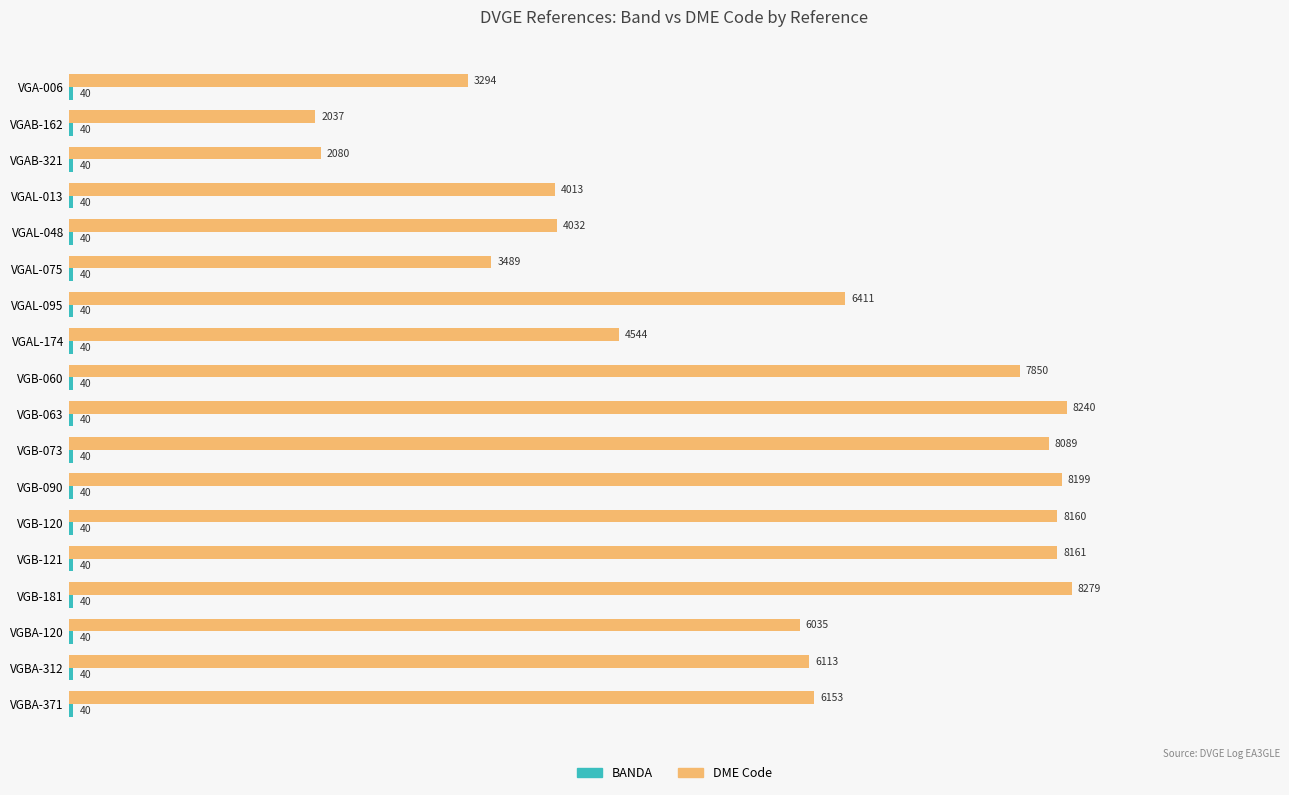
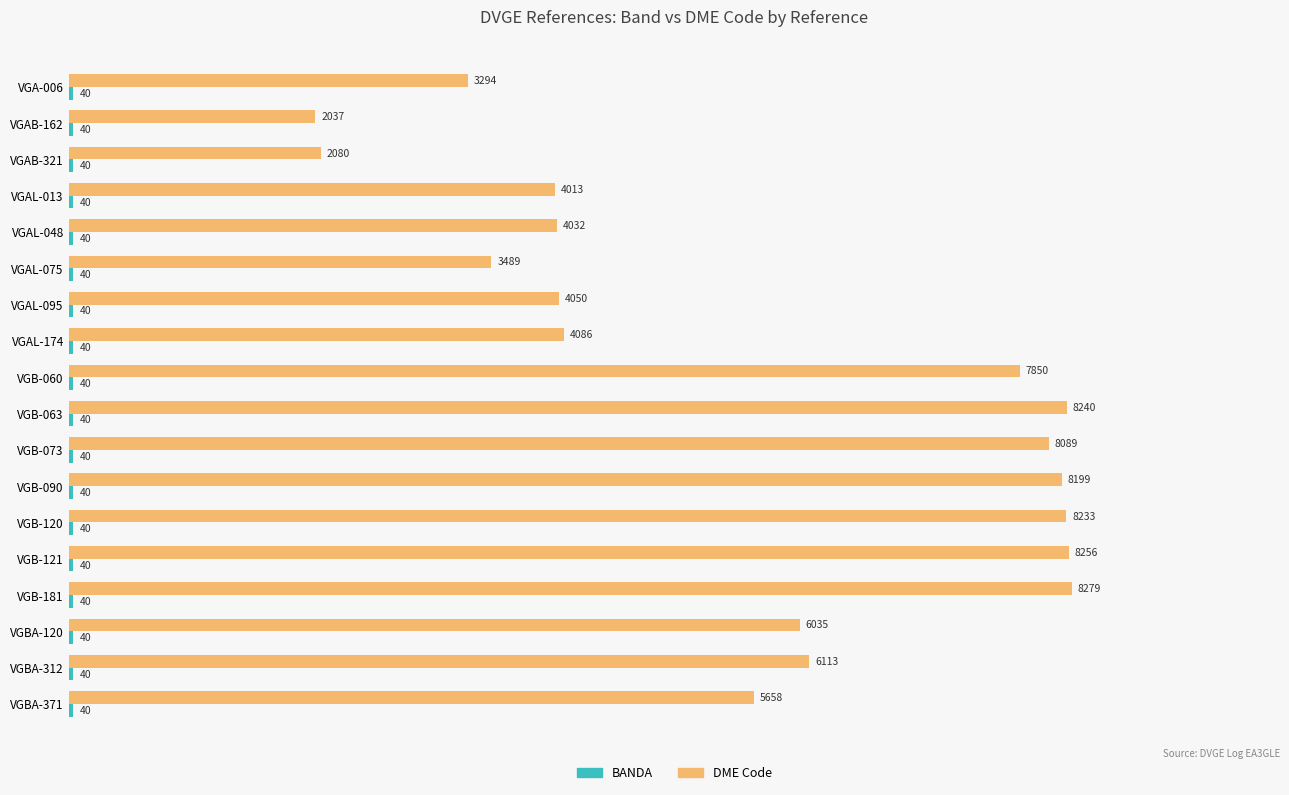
DME Code, VGAL-095: 6411 -> 4050
DME Code, VGAL-174: 4544 -> 4086
DME Code, VGB-120: 8160 -> 8233
DME Code, VGB-121: 8161 -> 8256
DME Code, VGBA-371: 6153 -> 5658
